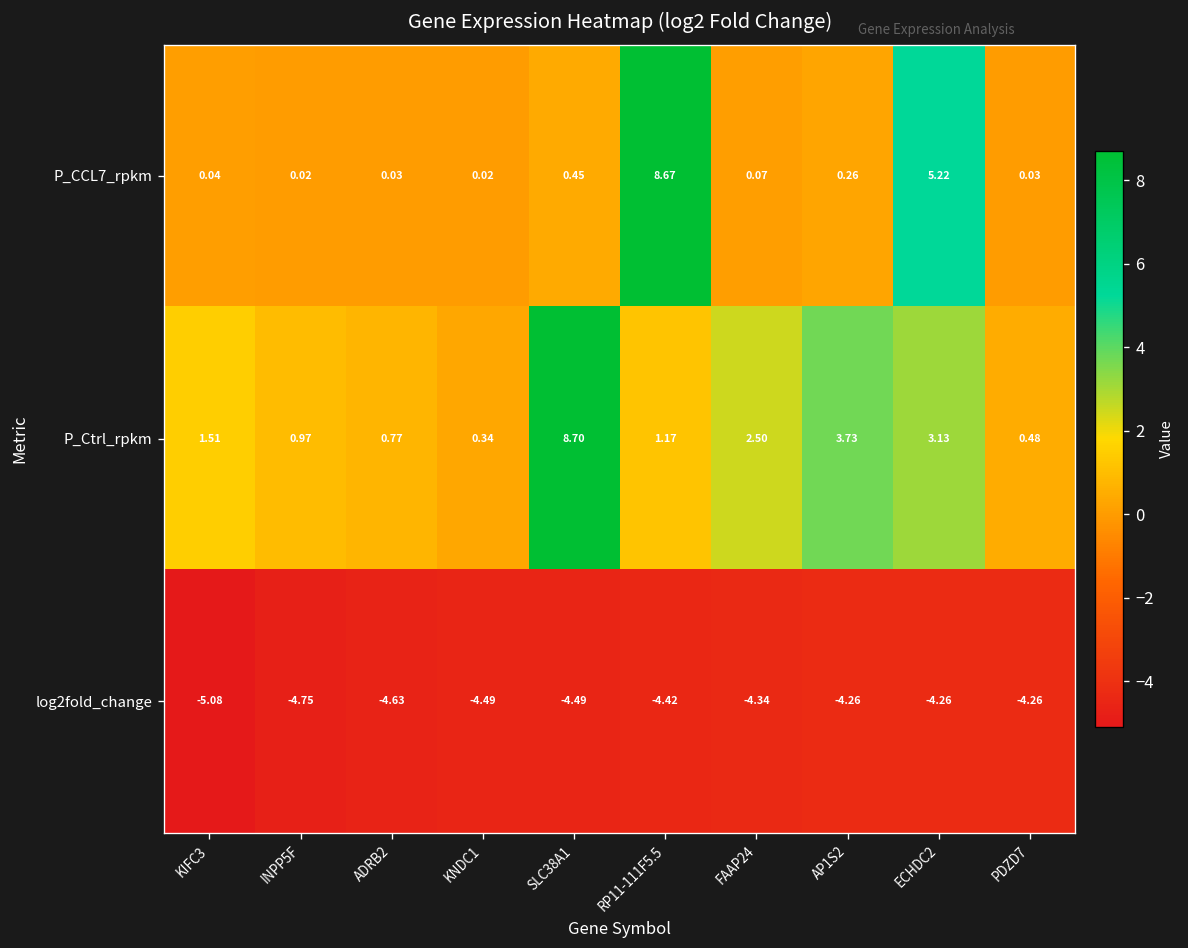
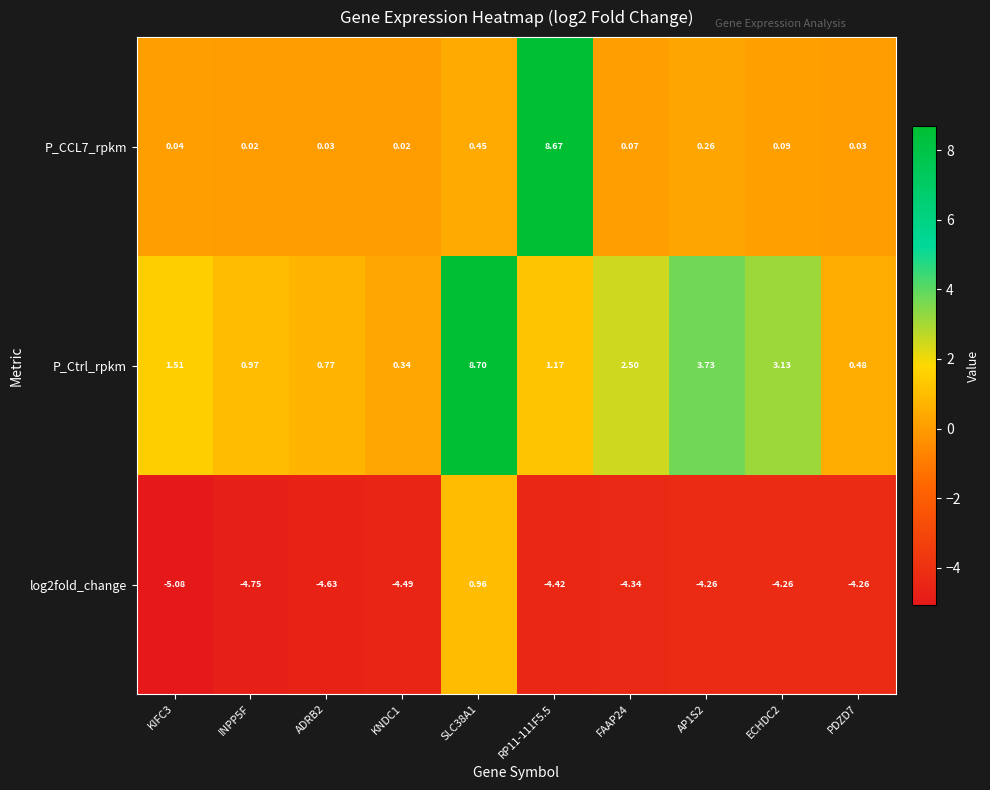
P_CCL7_rpkm, ECHDC2: 5.22 -> 0.09
log2fold_change, SLC38A1: -4.49 -> 0.96
